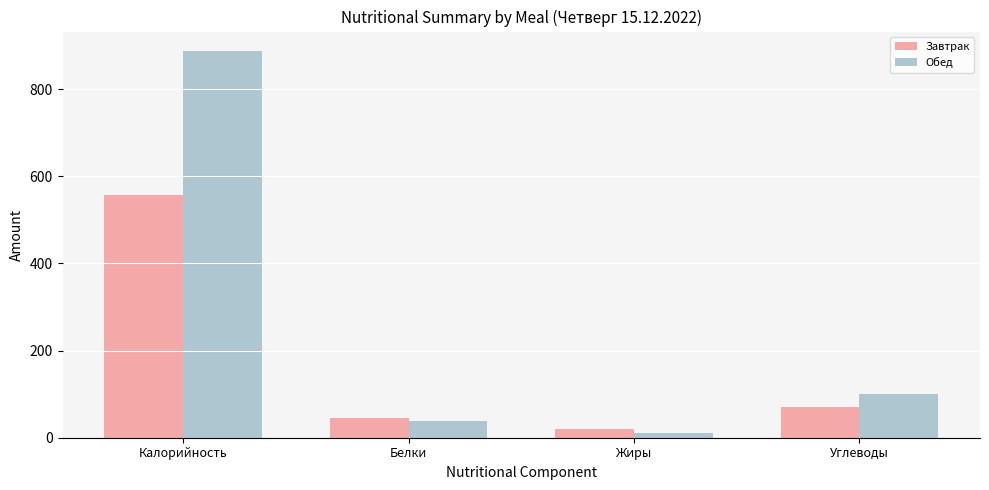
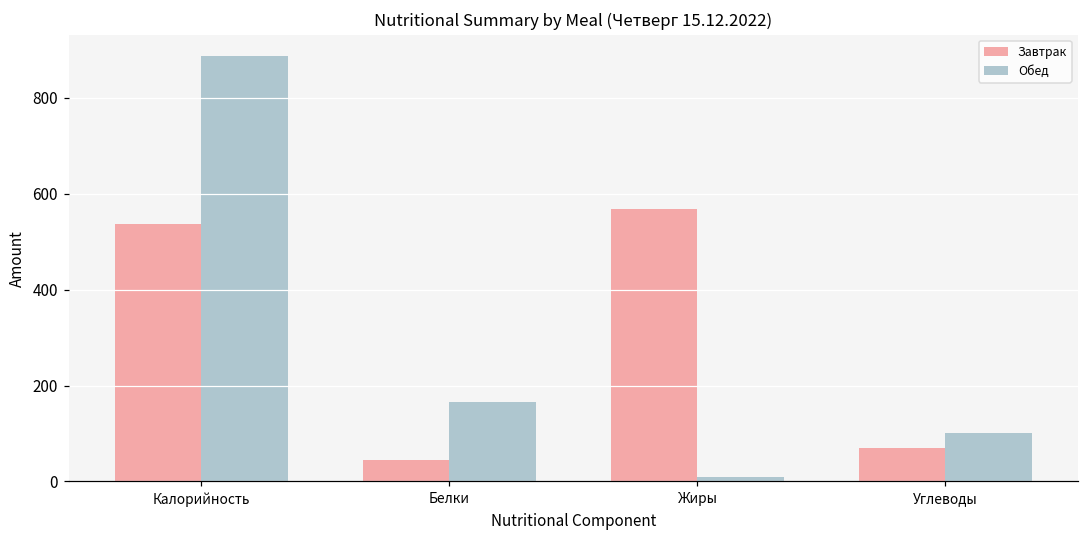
Завтрак, Калорийность: 560 -> 540
Обед, Белки: 40 -> 170
Завтрак, Жиры: 20 -> 570
